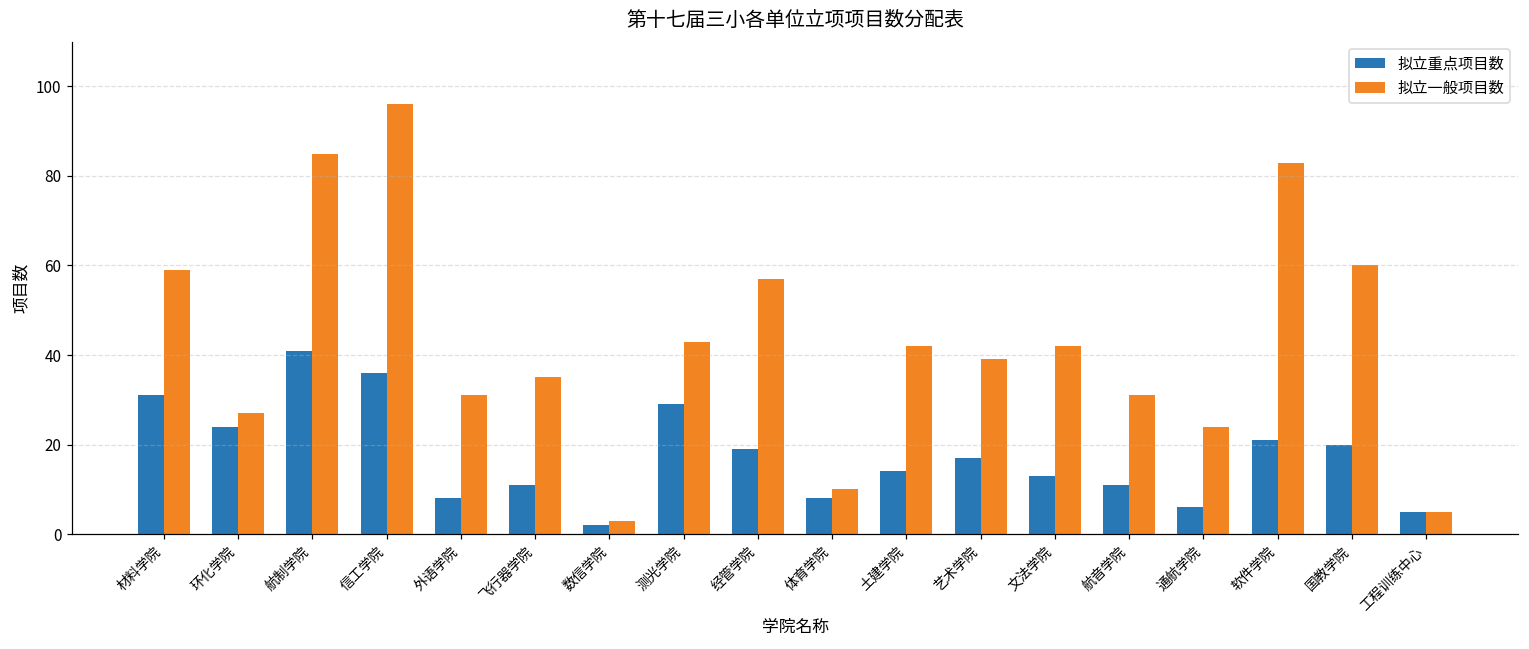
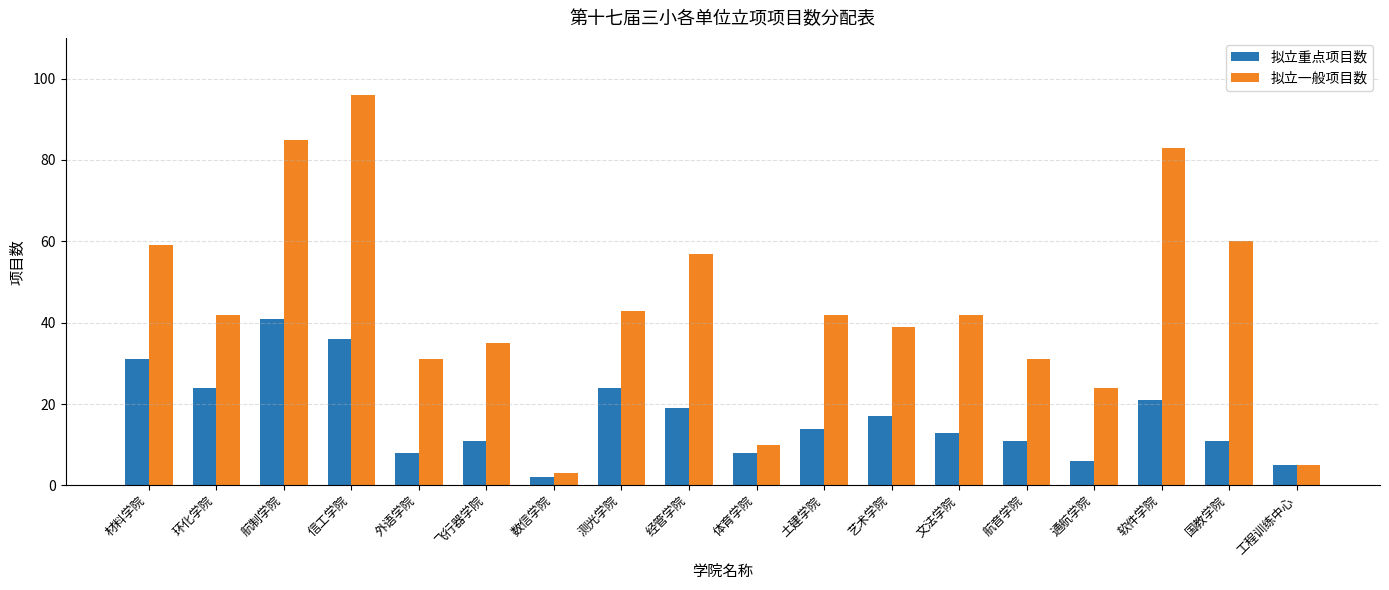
拟立一般项目数, 环化学院: 27 -> 42
拟立重点项目数, 测光学院: 29 -> 24
拟立重点项目数, 国教学院: 20 -> 11
